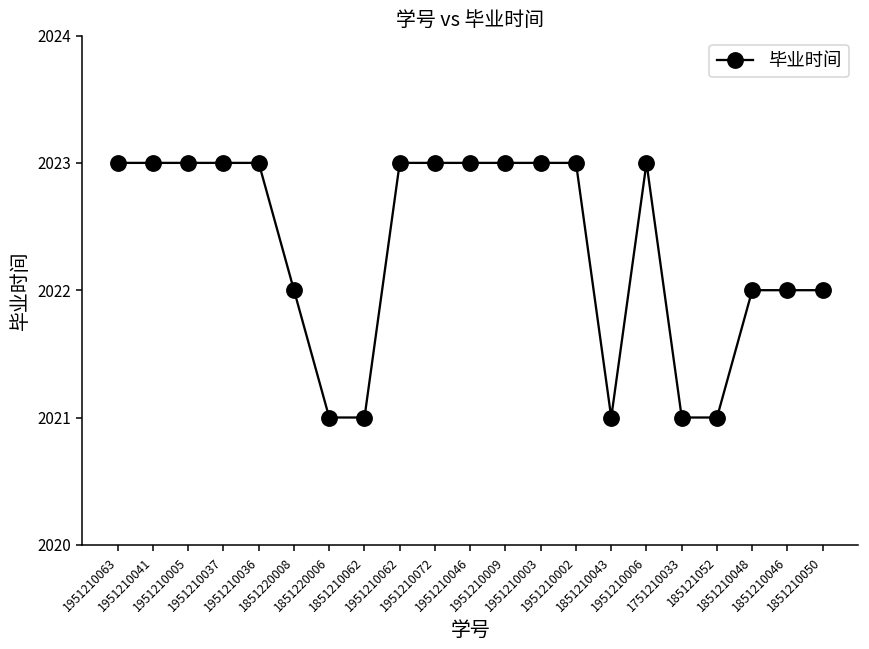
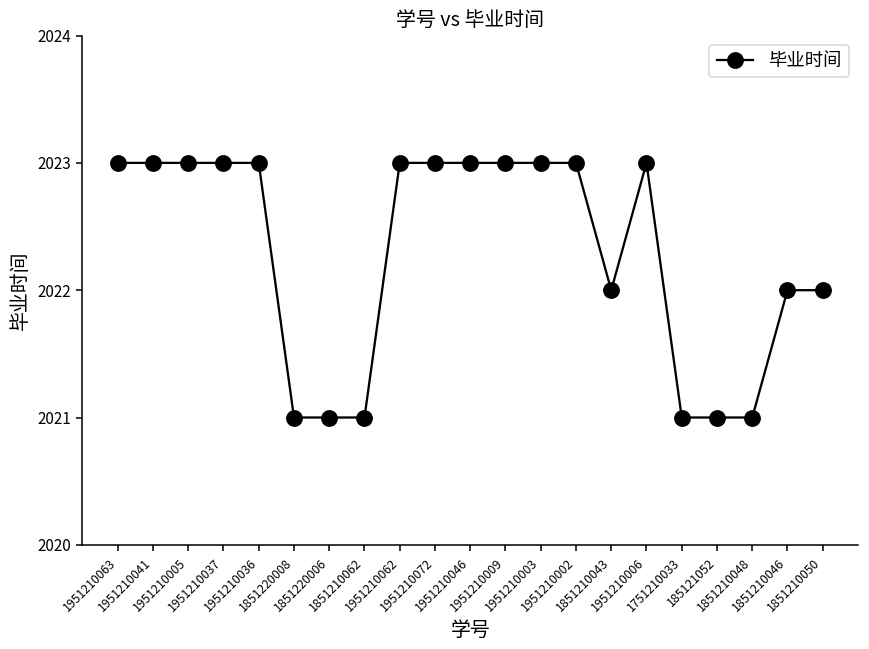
1851220008: 2022 -> 2021
1851210043: 2021 -> 2022
1851210048: 2022 -> 2021
